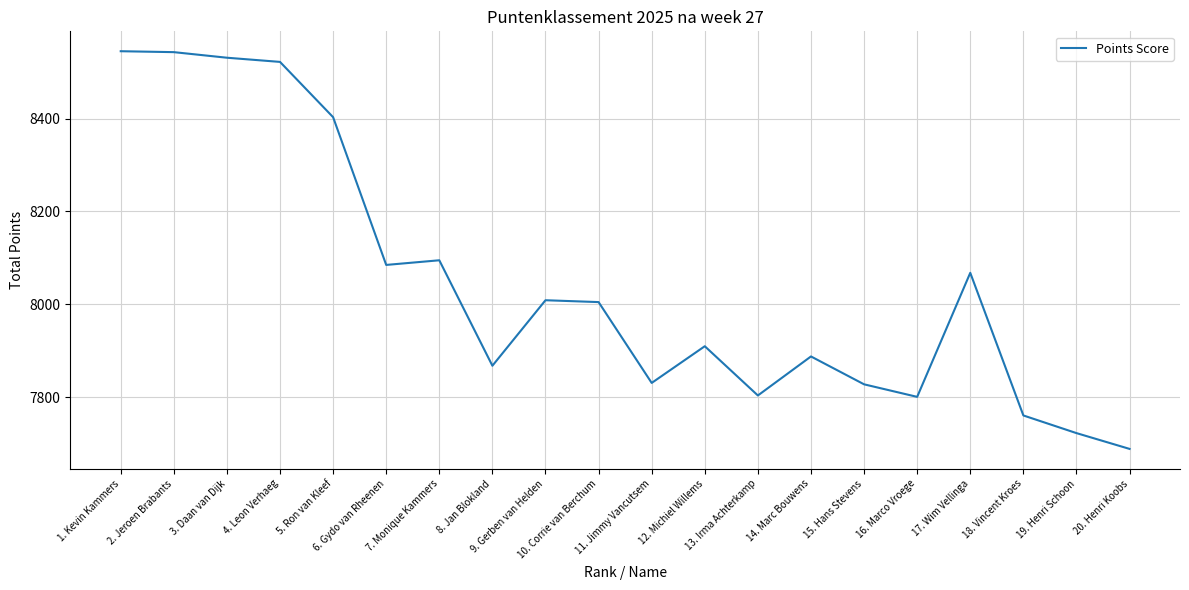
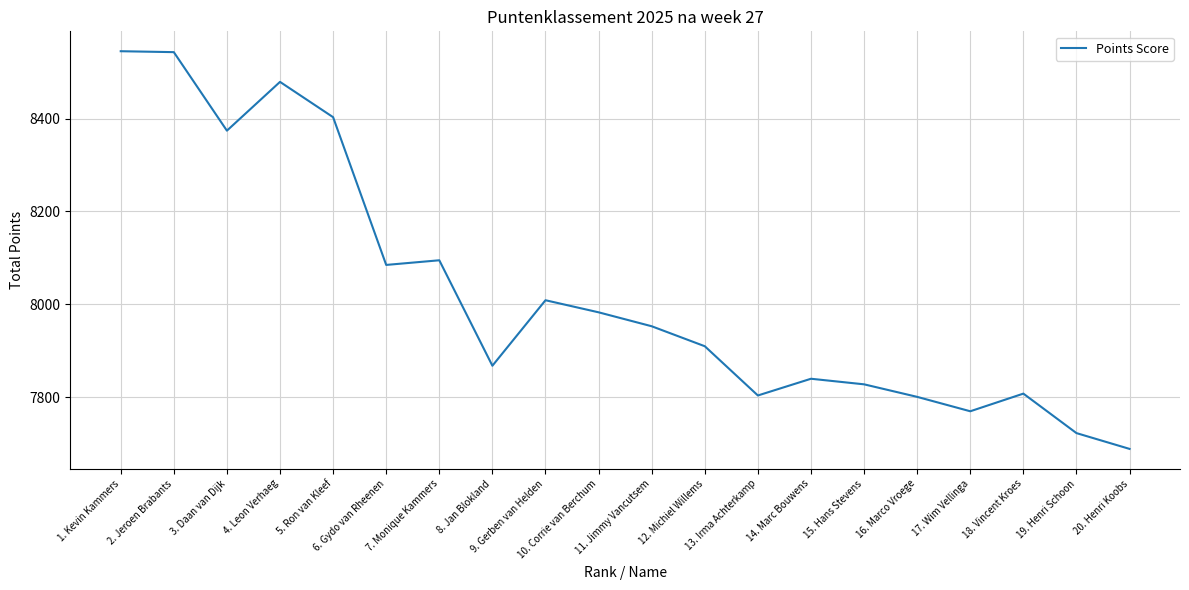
3. Daan van Dijk: 8530 -> 8370
4. Leon Verhaeg: 8520 -> 8480
10. Corrie van Berchum: 8010 -> 7980
11. Jimmy Vancutsem: 7830 -> 7950
14. Marc Bouwens: 7890 -> 7840
17. Wim Vellinga: 8070 -> 7770
18. Vincent Kroes: 7760 -> 7810
